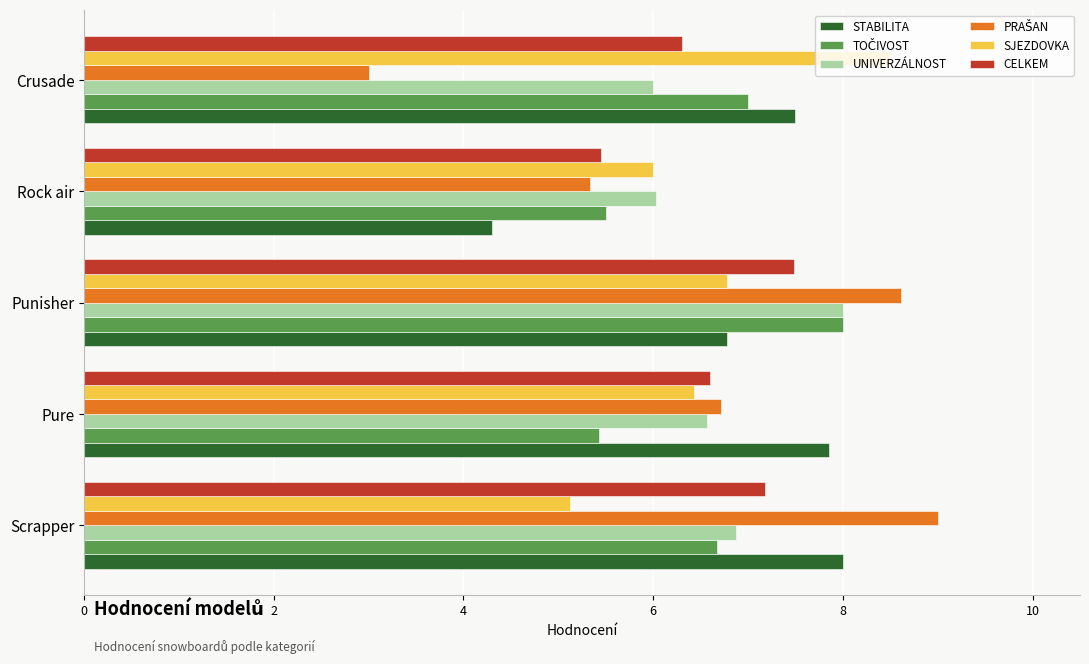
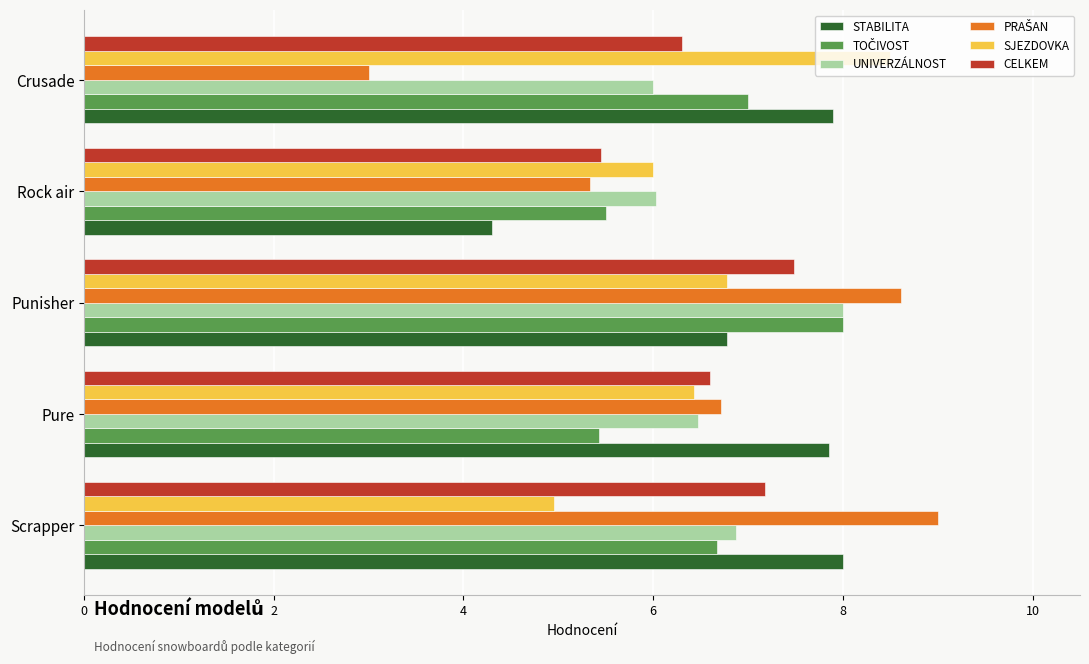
STABILITA, Crusade: 7.5 -> 7.9
UNIVERZÁLNOST, Pure: 6.6 -> 6.5
SJEZDOVKA, Scrapper: 5.1 -> 5.0
